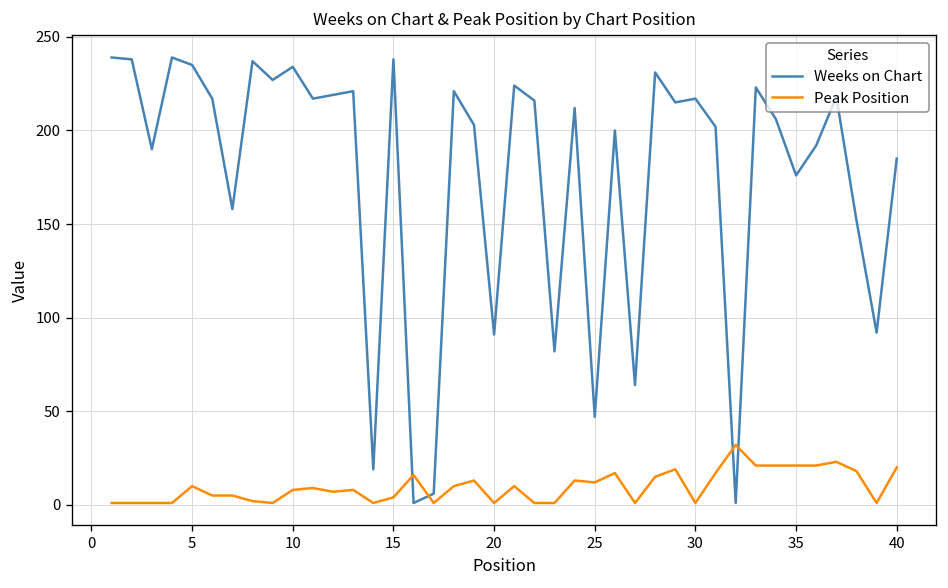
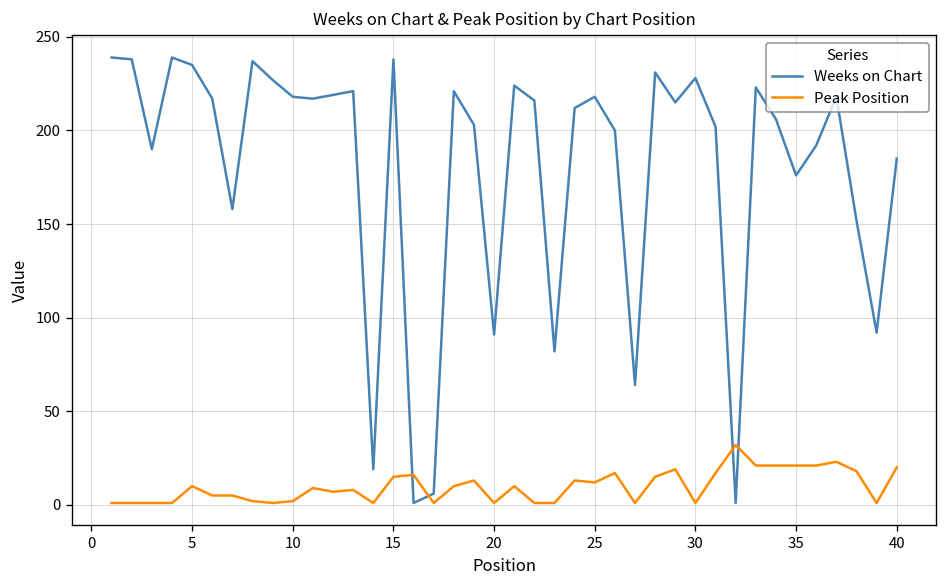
Weeks on Chart, 10: 234 -> 218
Peak Position, 10: 8 -> 2
Peak Position, 15: 4 -> 15
Weeks on Chart, 25: 47 -> 218
Weeks on Chart, 30: 217 -> 228
